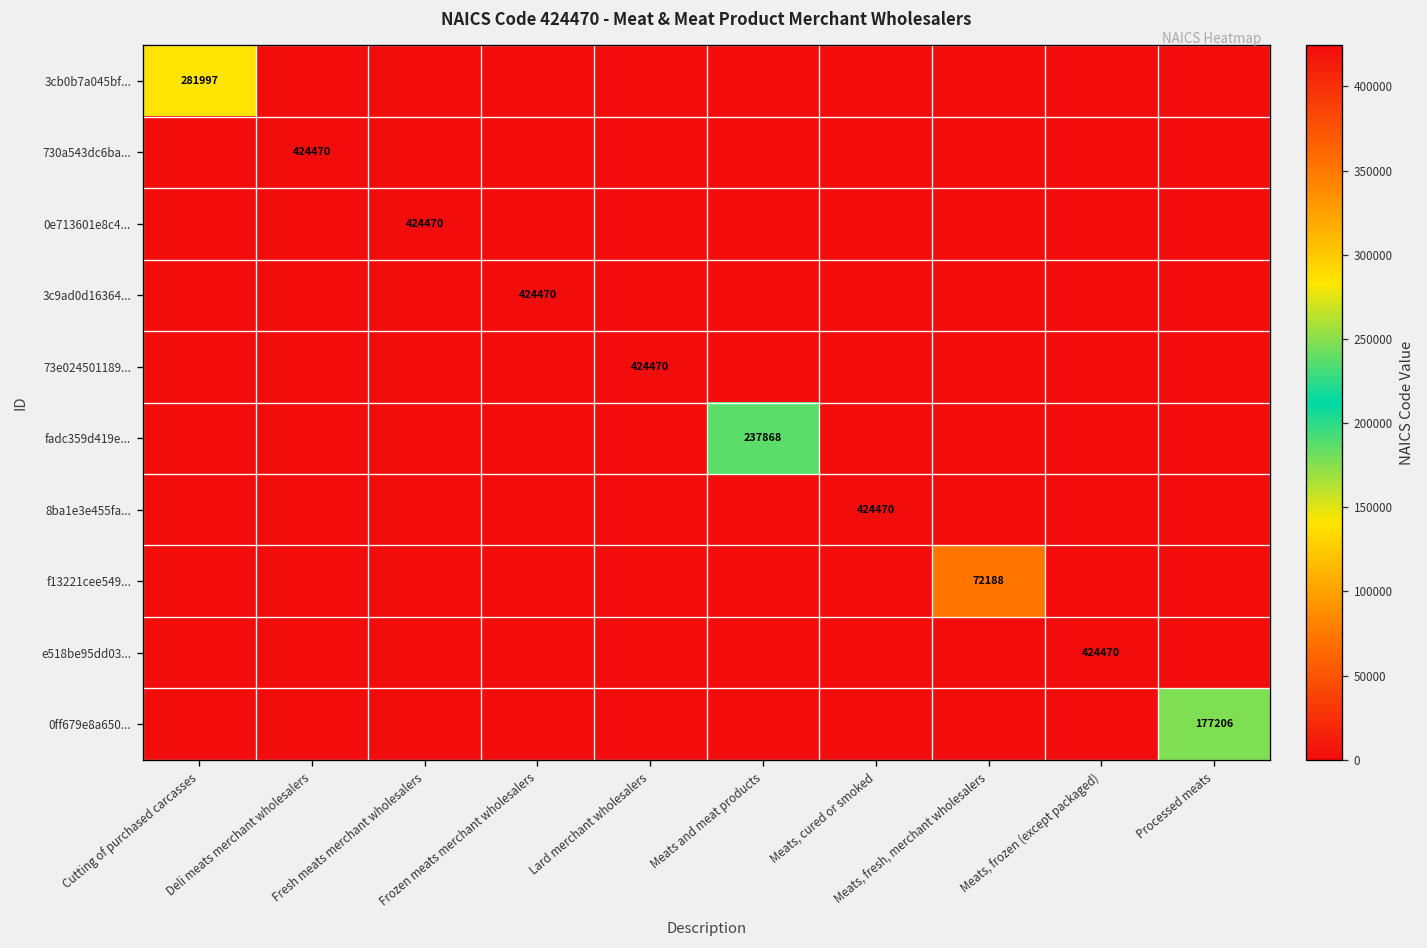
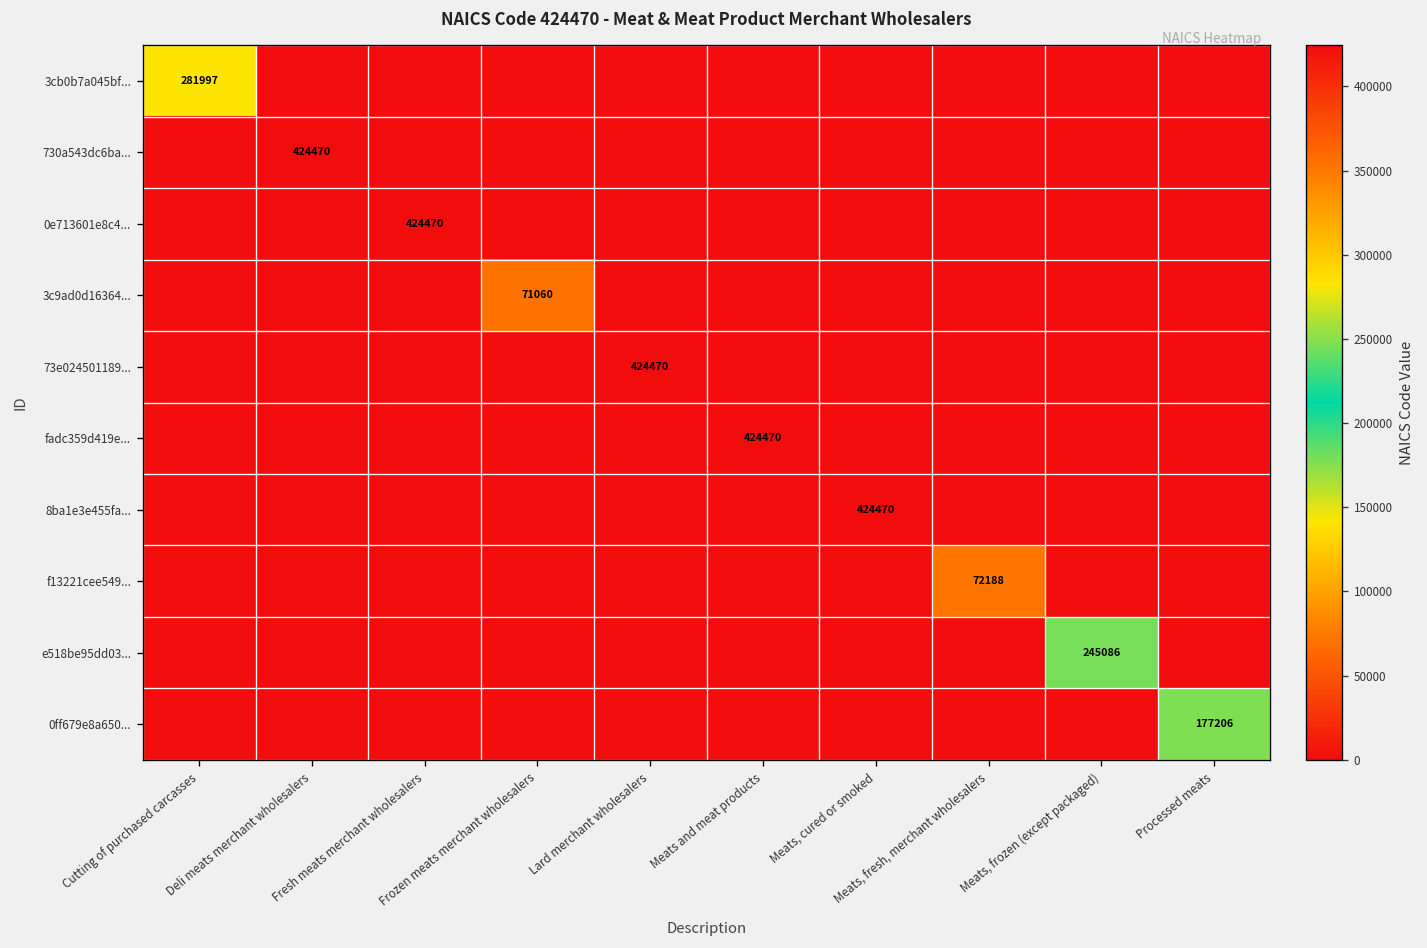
3c9ad0d16364..., Frozen meats merchant wholesalers: 424470 -> 71060
fadc359d419e..., Meats and meat products: 237868 -> 424470
e518be95dd03..., Meats, frozen (except packaged): 424470 -> 245086
